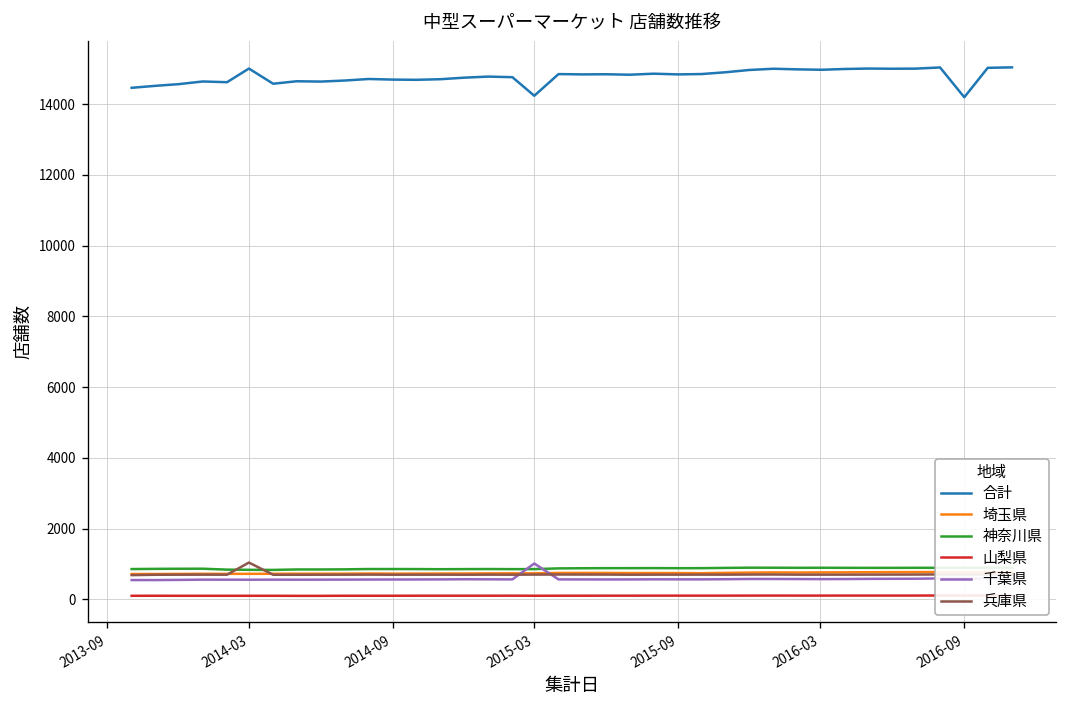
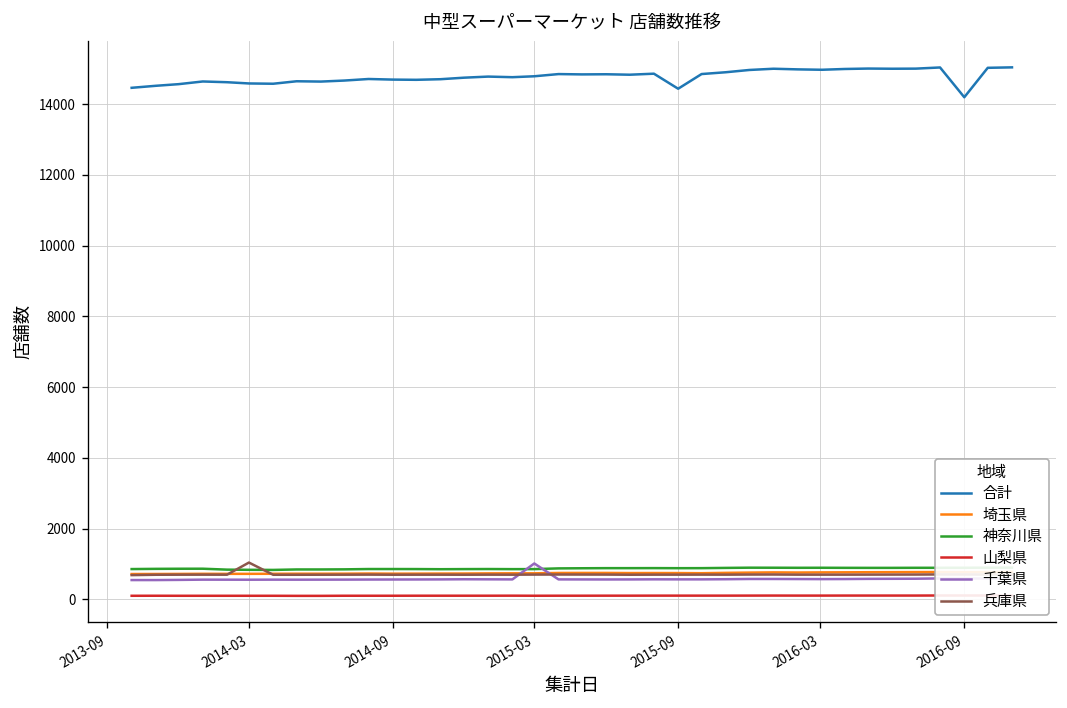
合計, 2014-03: 15000 -> 14600
合計, 2015-03: 14200 -> 14800
合計, 2015-09: 14800 -> 14400
